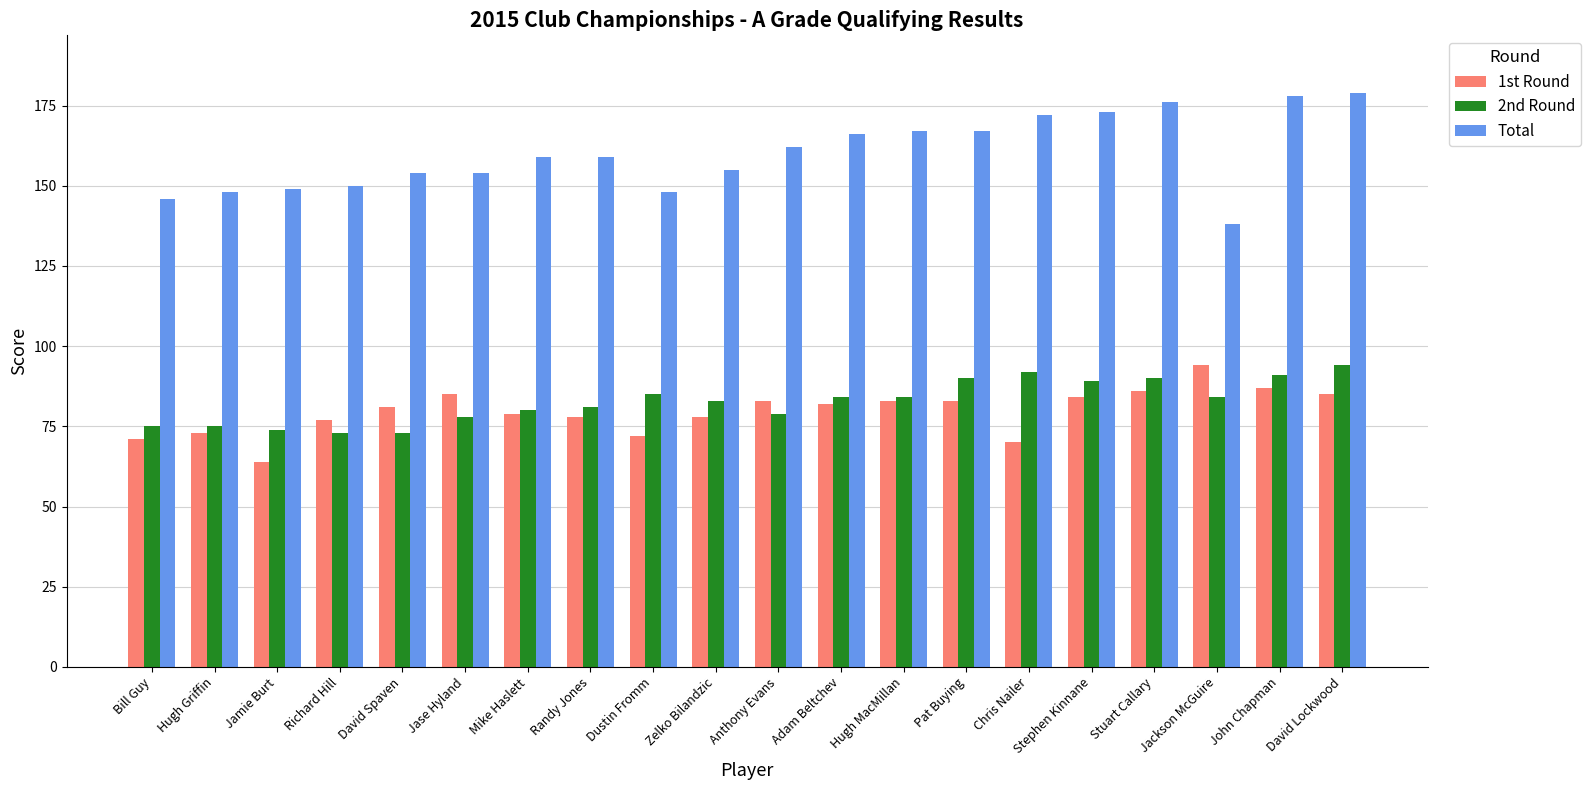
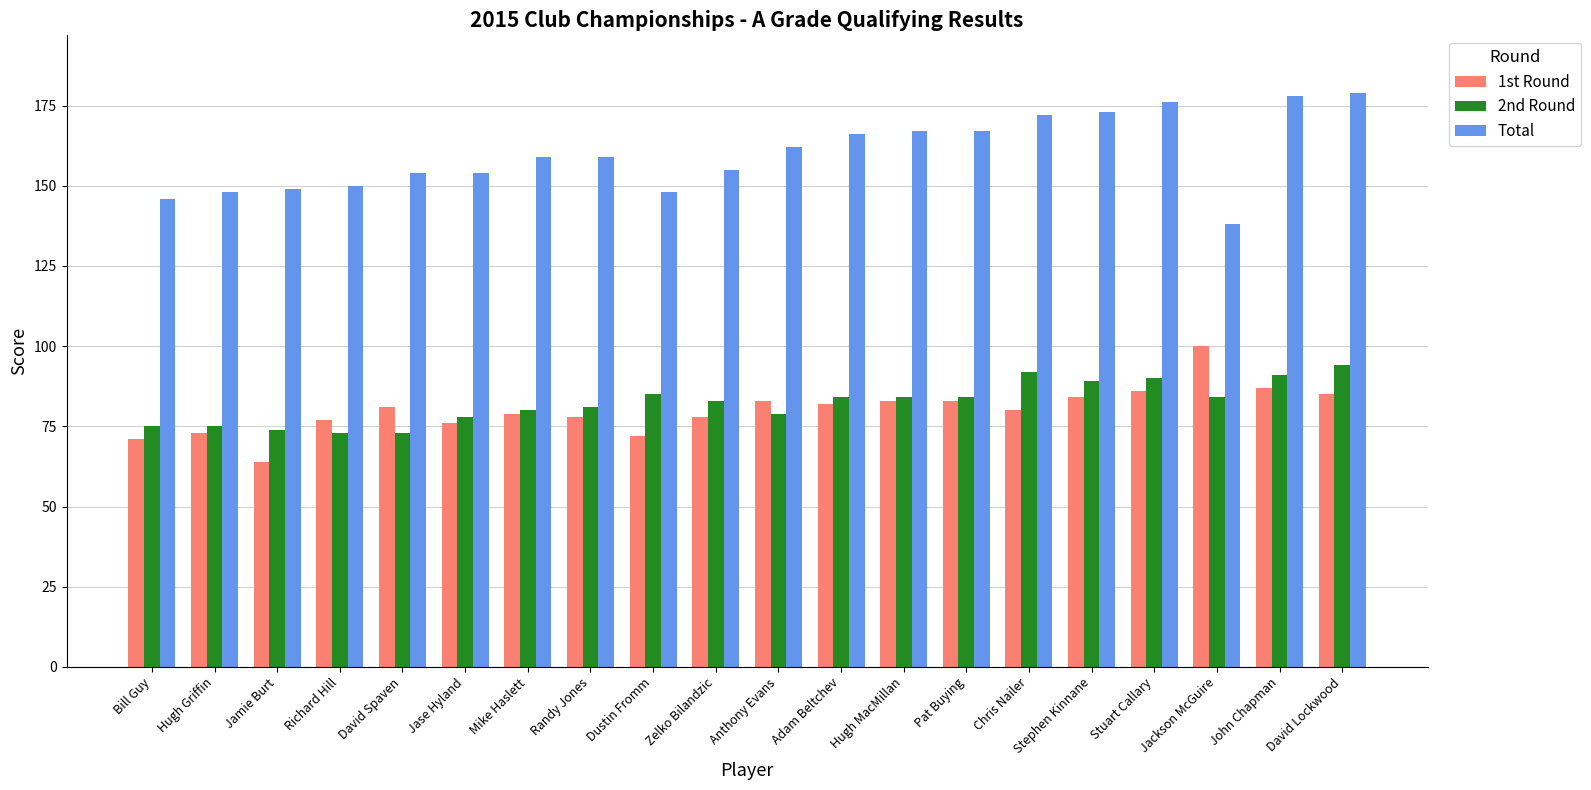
1st Round, Jase Hyland: 85 -> 76
2nd Round, Pat Buying: 90 -> 84
1st Round, Chris Nailer: 70 -> 80
1st Round, Jackson McGuire: 94 -> 100
